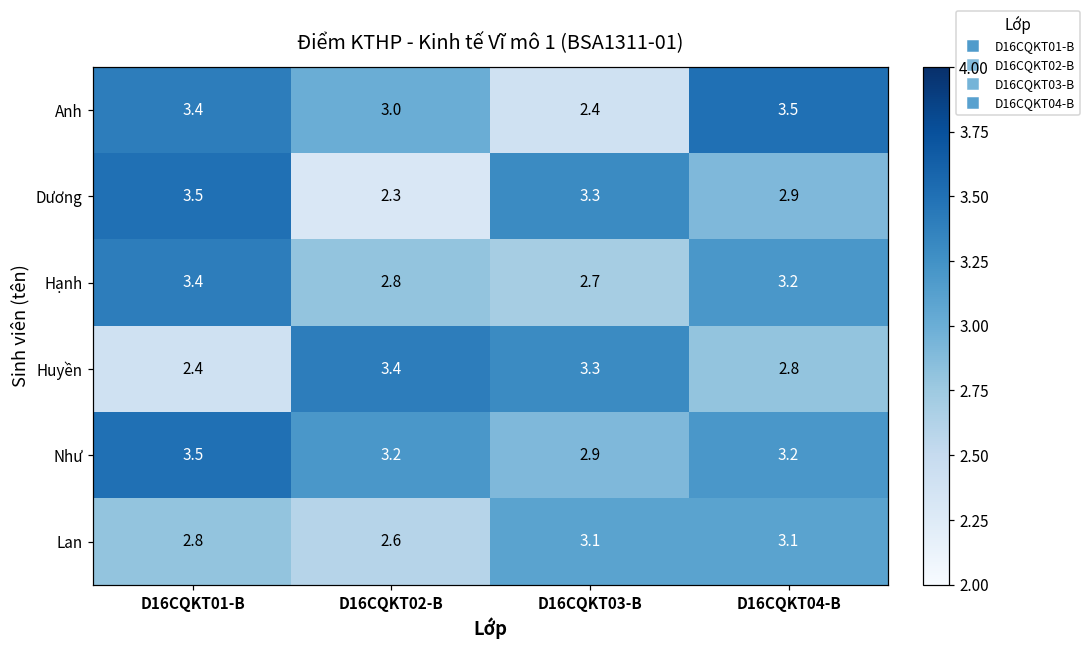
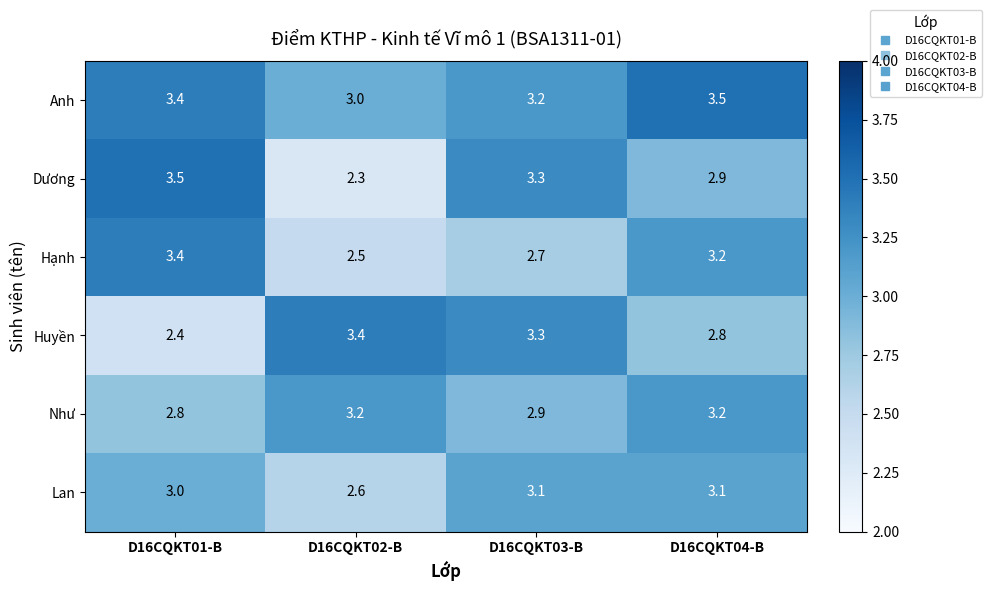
Anh, D16CQKT03-B: 2.4 -> 3.2
Hạnh, D16CQKT02-B: 2.8 -> 2.5
Như, D16CQKT01-B: 3.5 -> 2.8
Lan, D16CQKT01-B: 2.8 -> 3.0
